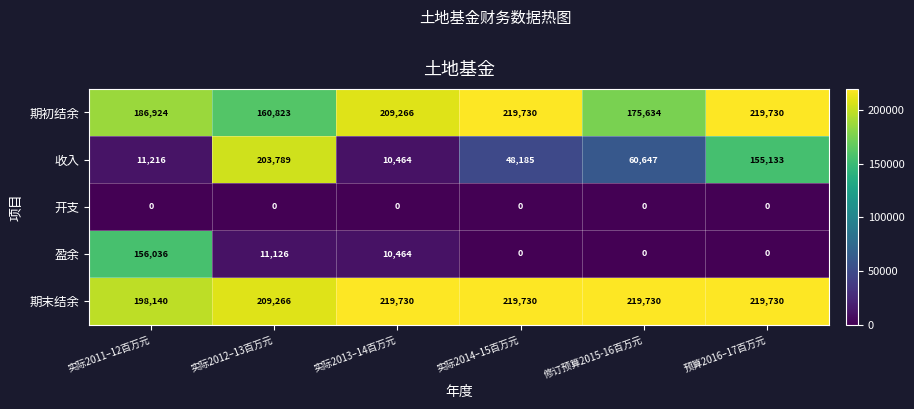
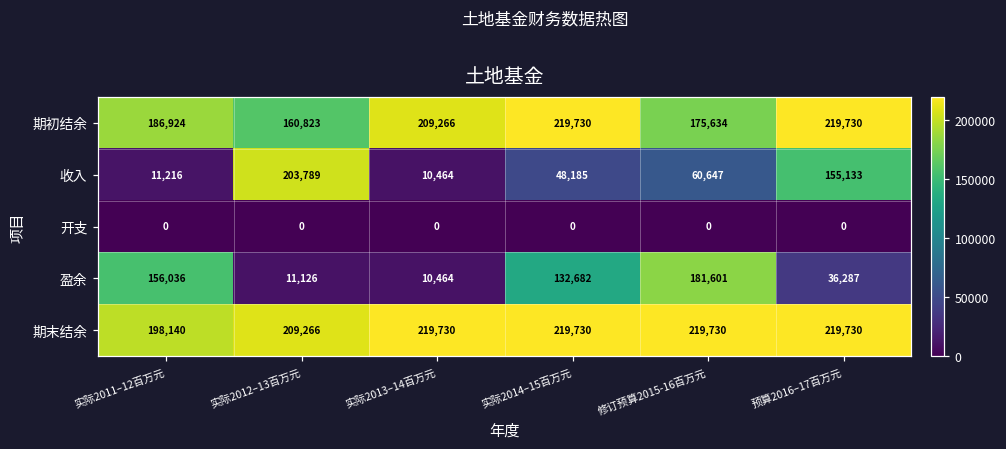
盈余, 实际2014–15百万元: 0 -> 132,682
盈余, 修订预算2015-16百万元: 0 -> 181,601
盈余, 预算2016–17百万元: 0 -> 36,287
